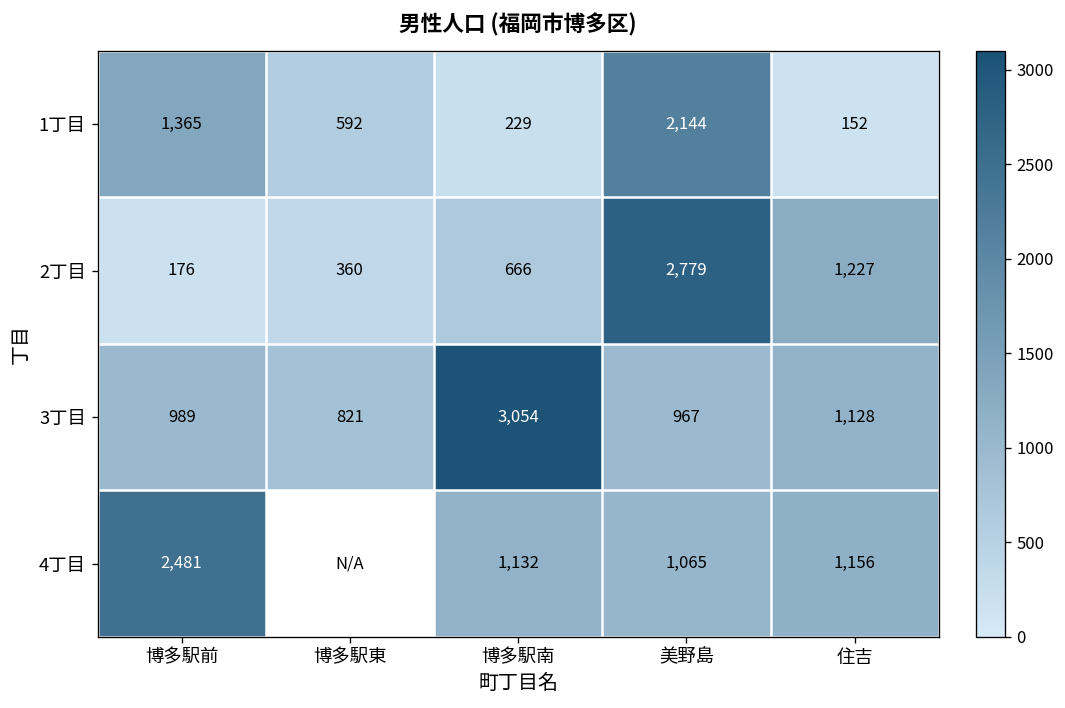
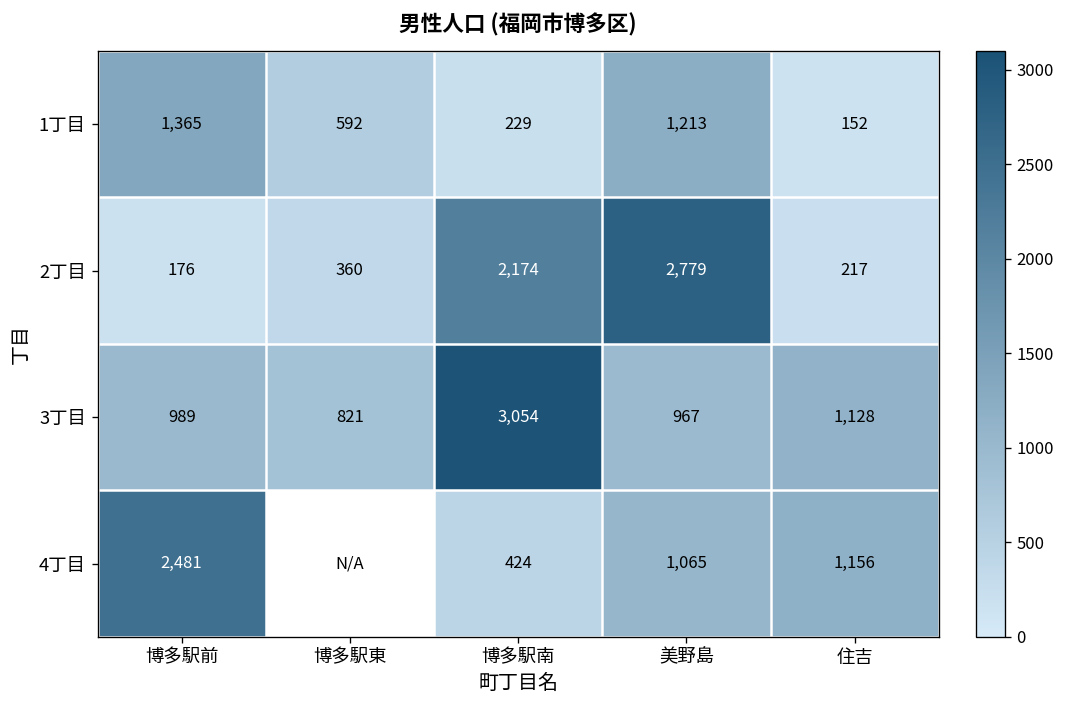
1丁目, 美野島: 2,144 -> 1,213
2丁目, 博多駅南: 666 -> 2,174
2丁目, 住吉: 1,227 -> 217
4丁目, 博多駅南: 1,132 -> 424
